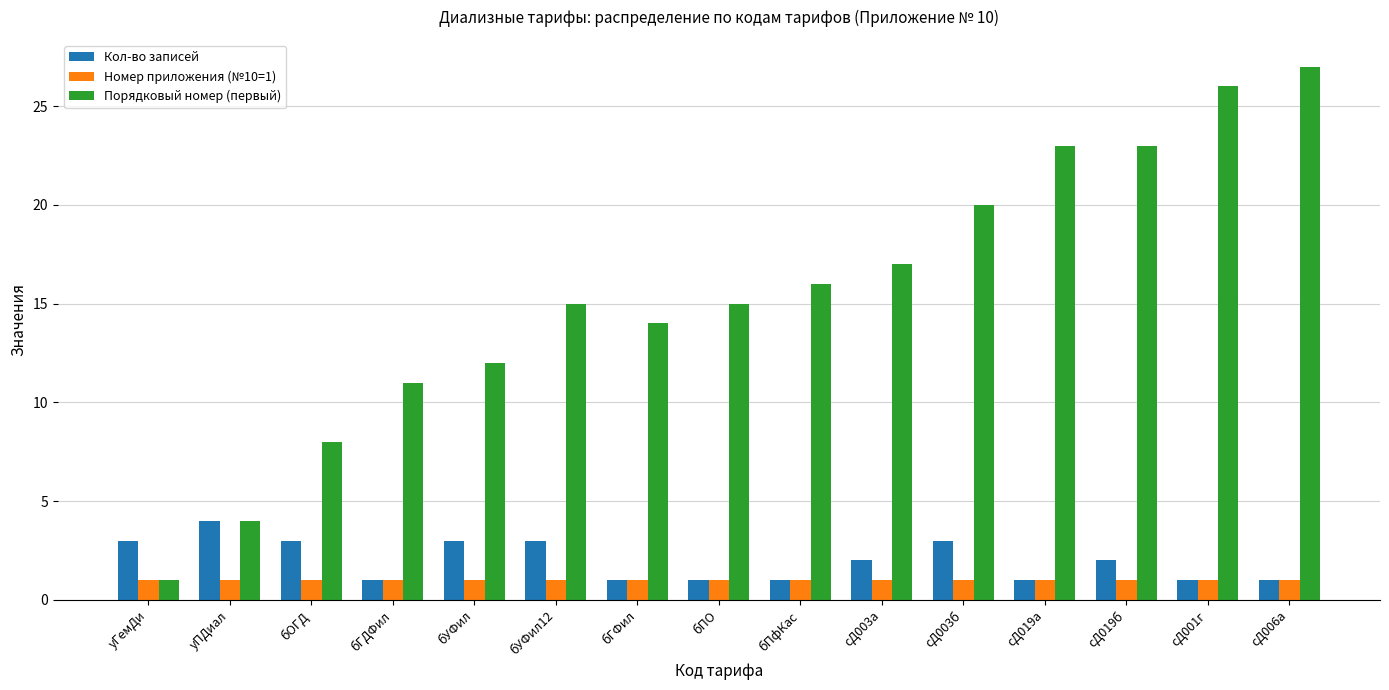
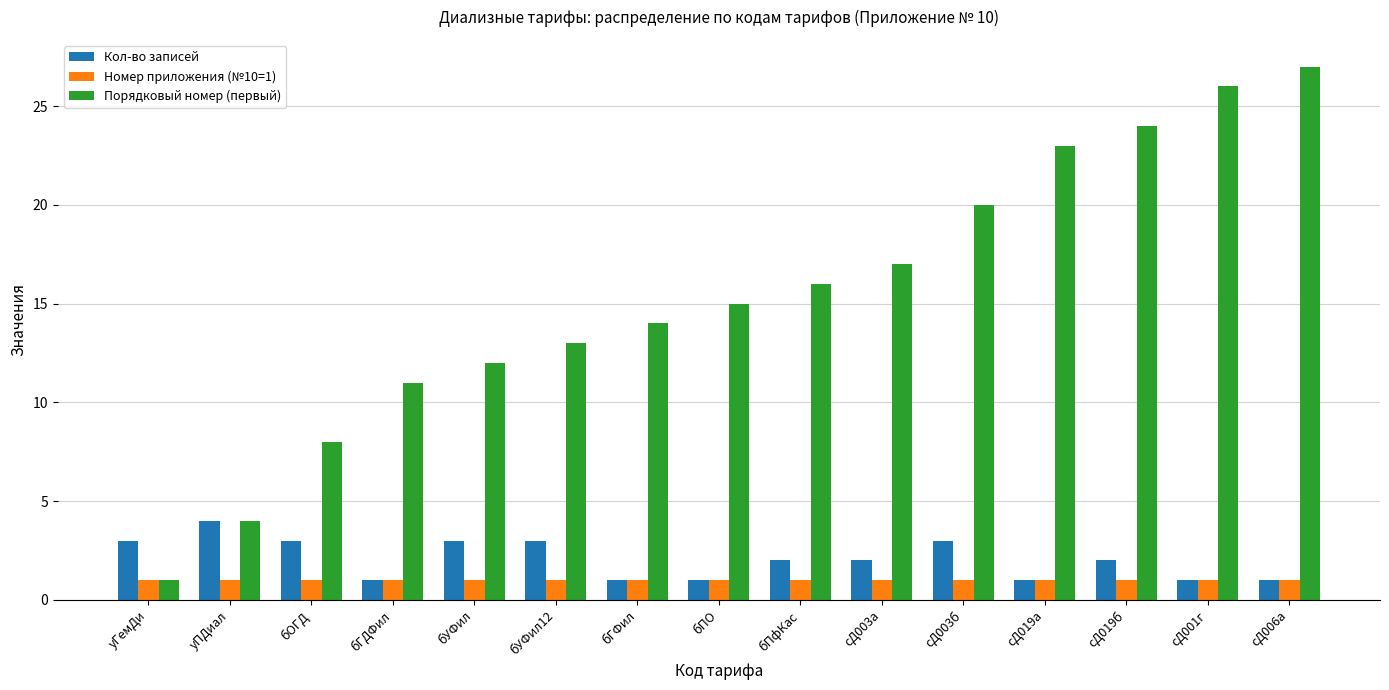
Порядковый номер (первый), бУФил12: 15 -> 13
Кол-во записей, бПфКас: 1 -> 2
Порядковый номер (первый), сД019б: 23 -> 24
